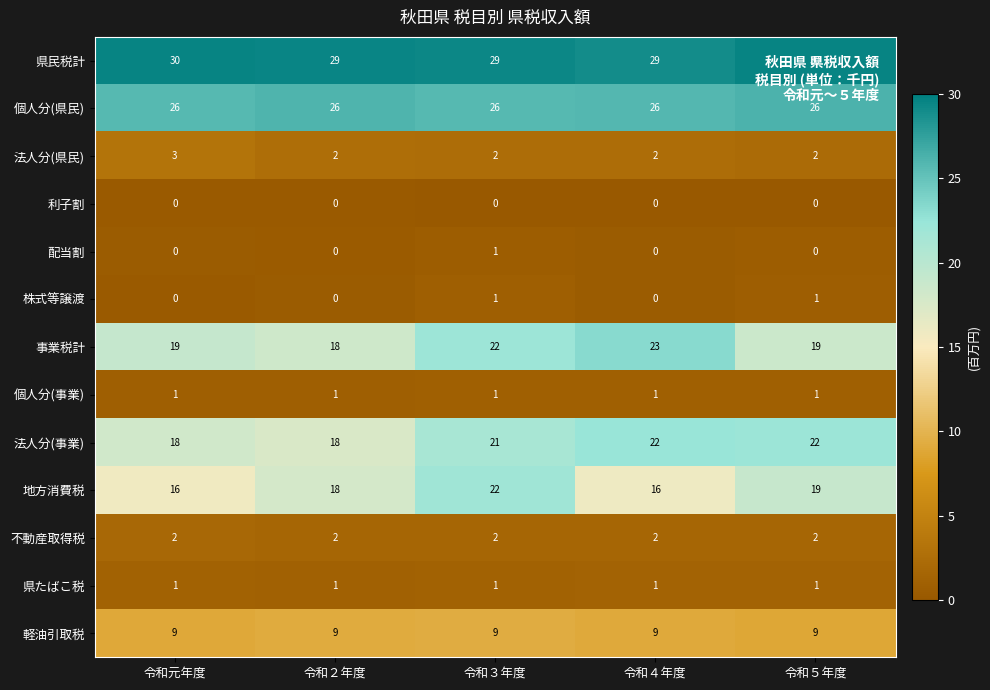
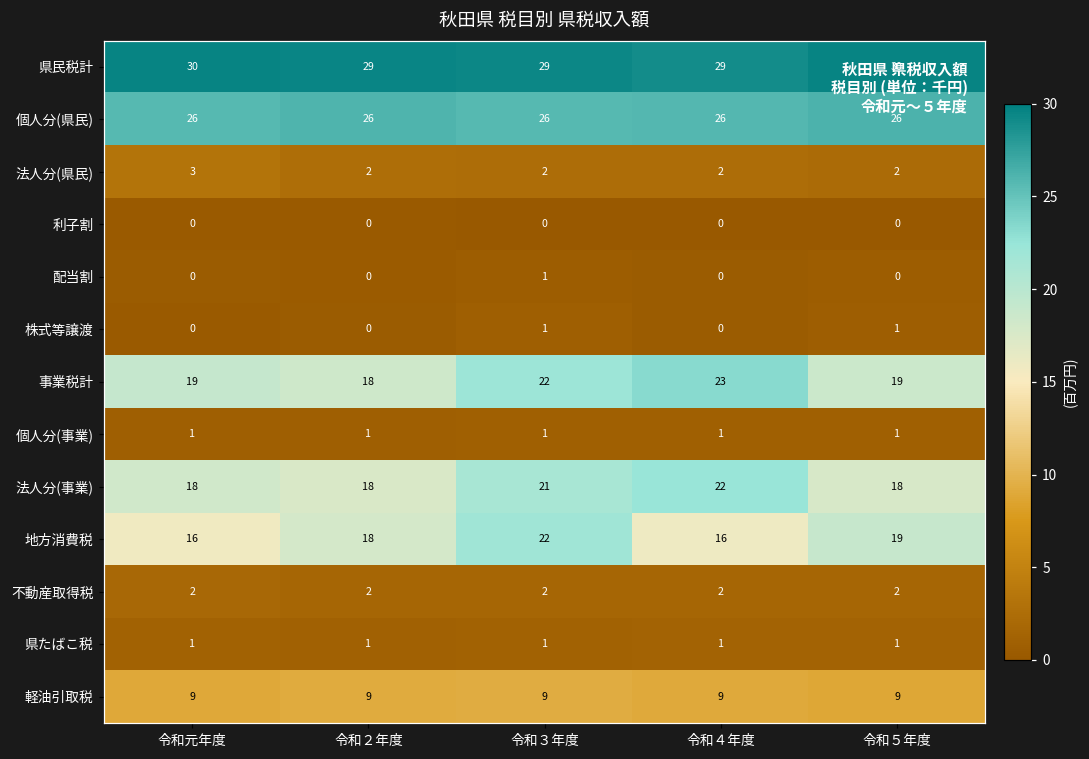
法人分(事業), 令和５年度: 22 -> 18
